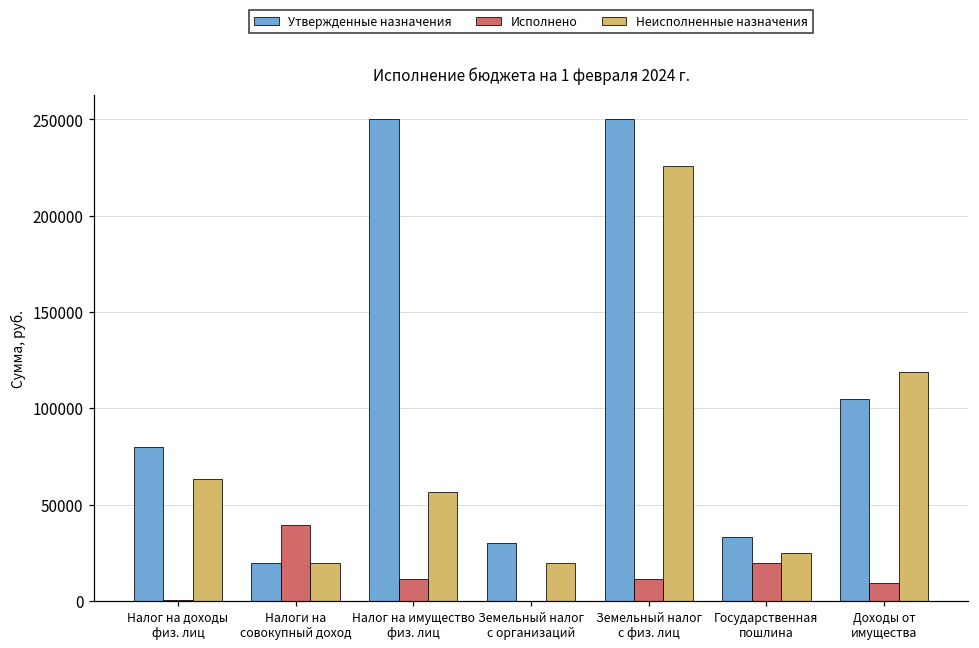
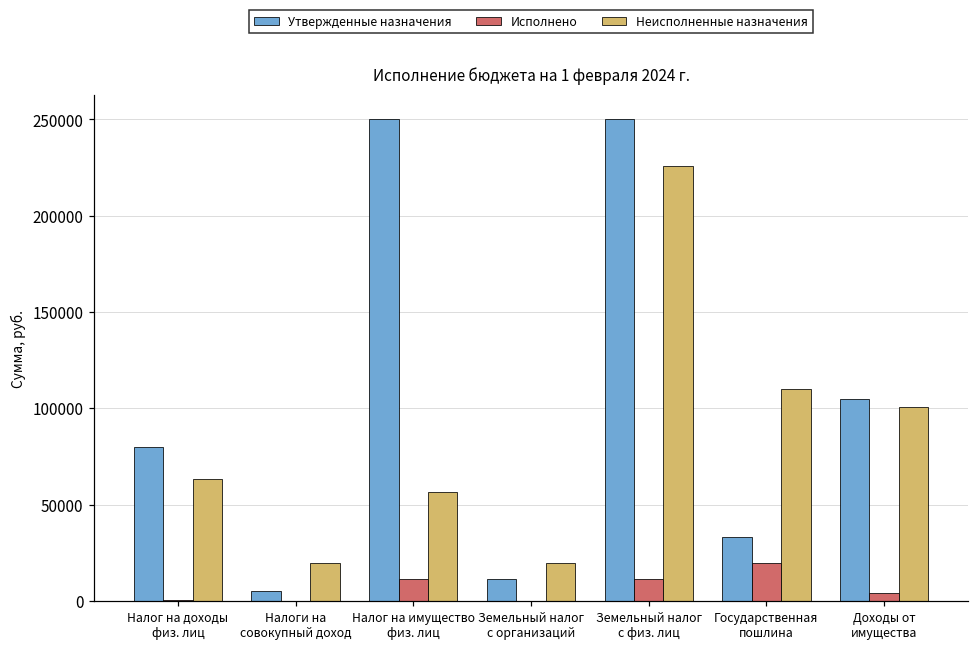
Утвержденные назначения, Налоги на совокупный доход: 20000 -> 5000
Исполнено, Налоги на совокупный доход: 39000 -> 0
Утвержденные назначения, Земельный налог с организаций: 30000 -> 11000
Неисполненные назначения, Государственная пошлина: 25000 -> 110000
Исполнено, Доходы от имущества: 9000 -> 4000
Неисполненные назначения, Доходы от имущества: 119000 -> 101000
